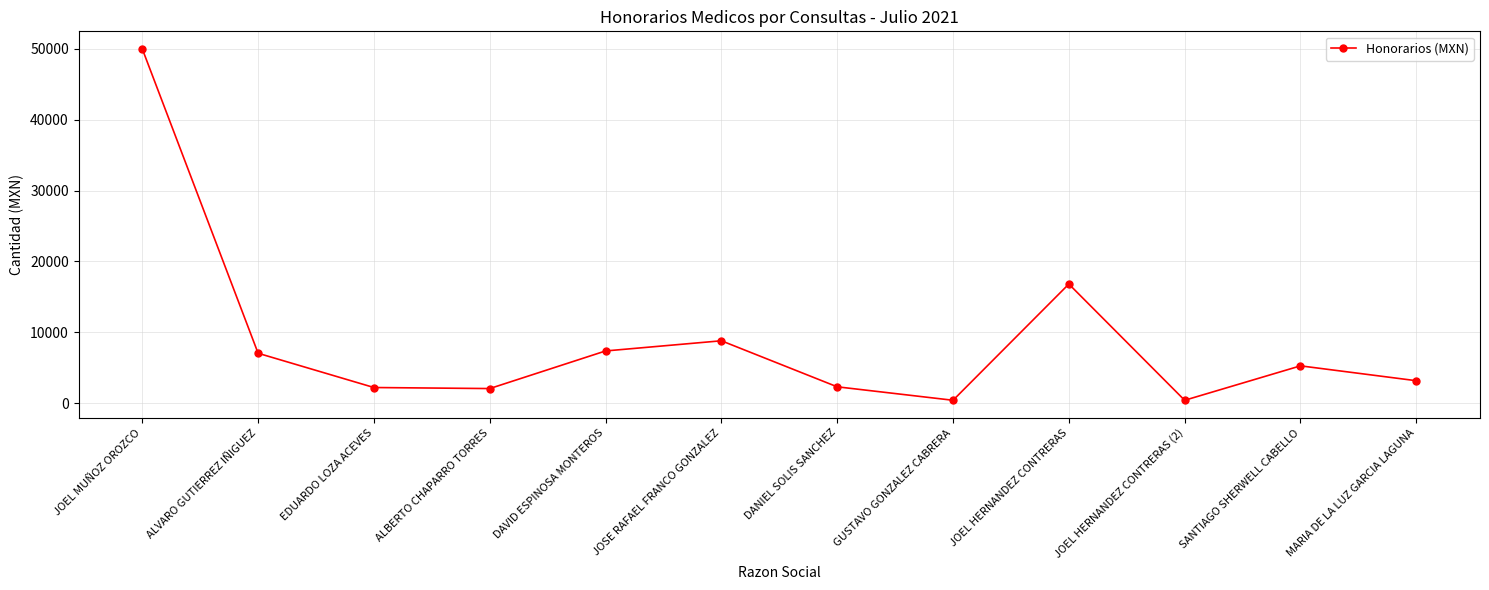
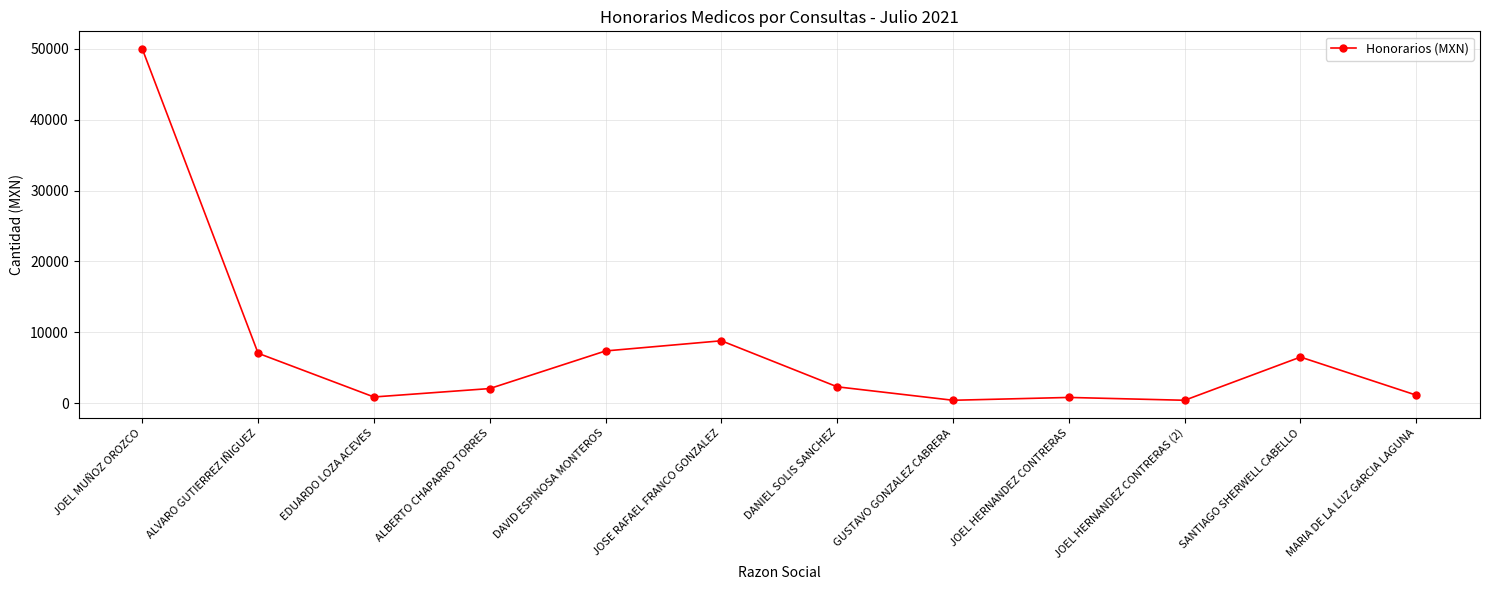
EDUARDO LOZA ACEVES: 2000 -> 1000
JOEL HERNANDEZ CONTRERAS: 17000 -> 1000
SANTIAGO SHERWELL CABELLO: 5000 -> 7000
MARIA DE LA LUZ GARCIA LAGUNA: 3000 -> 1000
